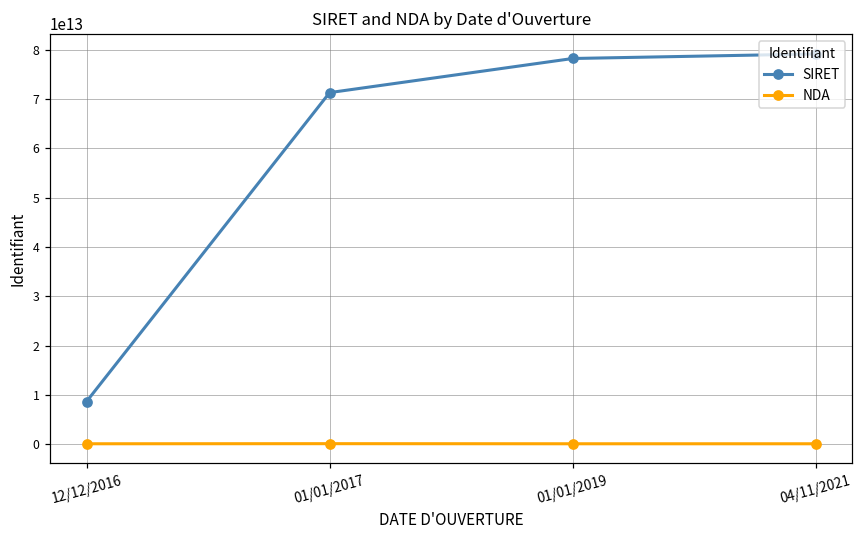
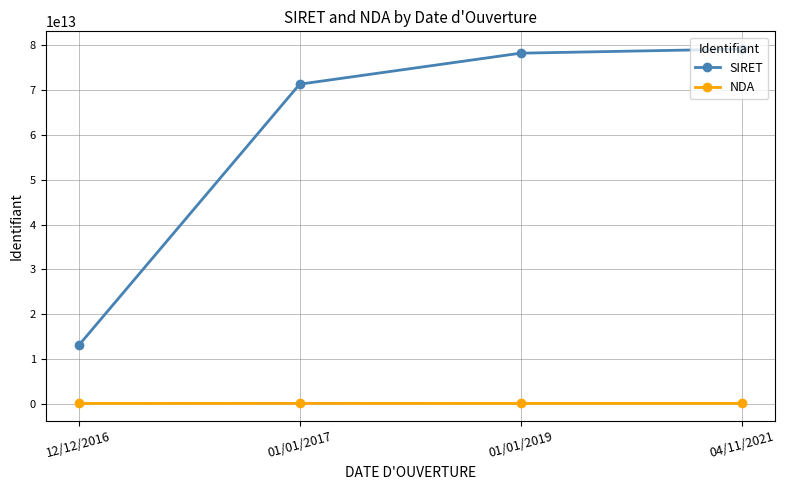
SIRET, 12/12/2016: 9000000000000 -> 13000000000000
